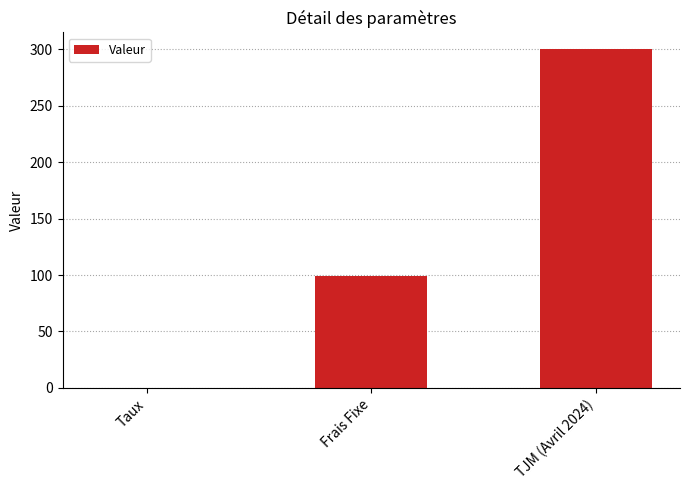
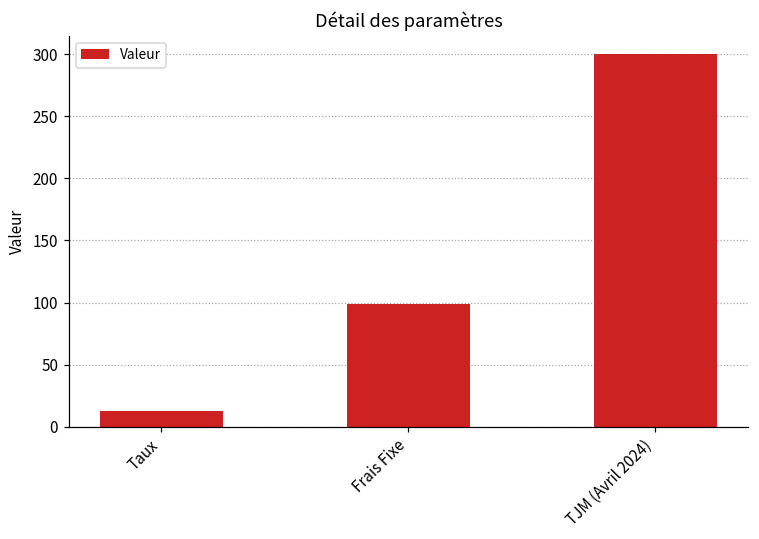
Taux: 0 -> 12
